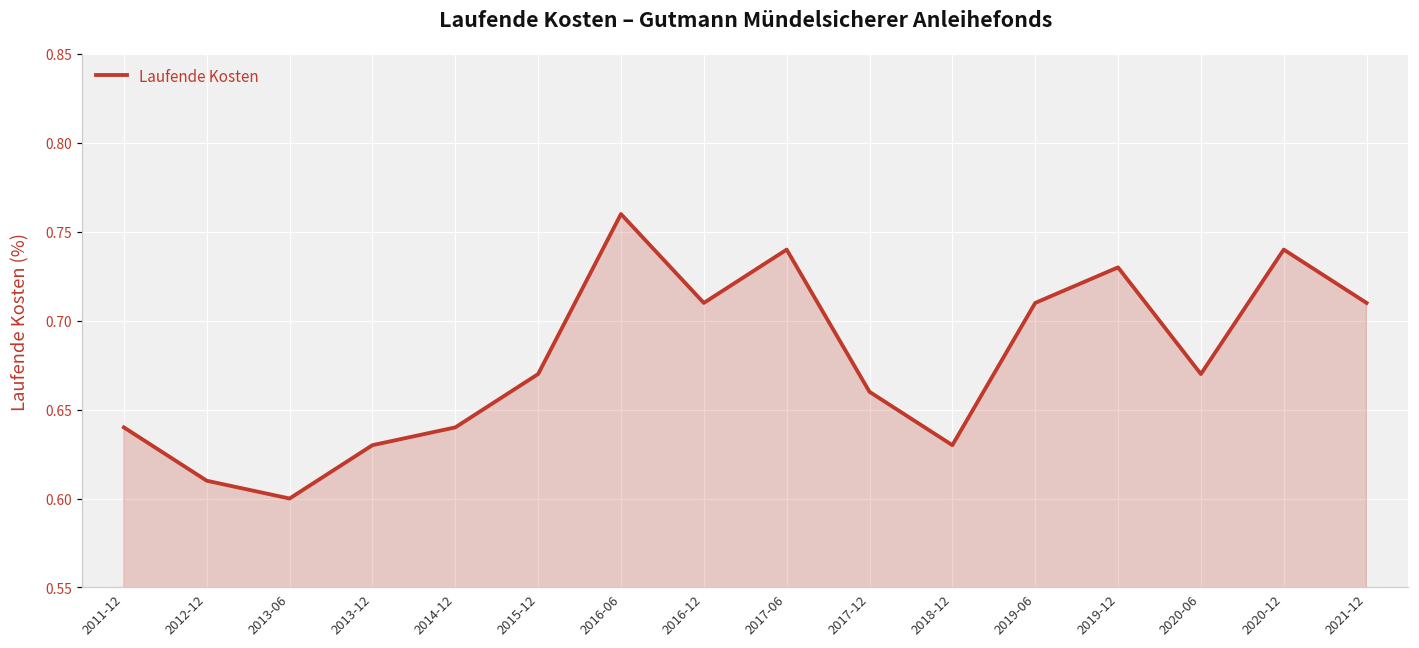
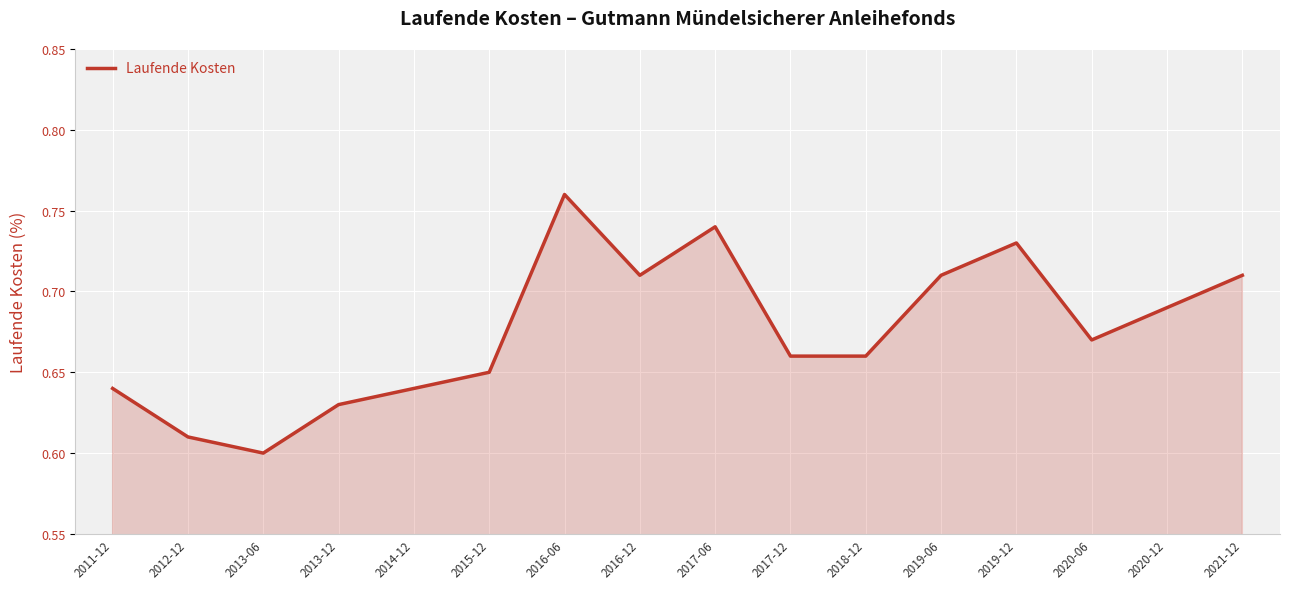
2015-12: 0.67 -> 0.65
2018-12: 0.63 -> 0.66
2020-12: 0.74 -> 0.69
